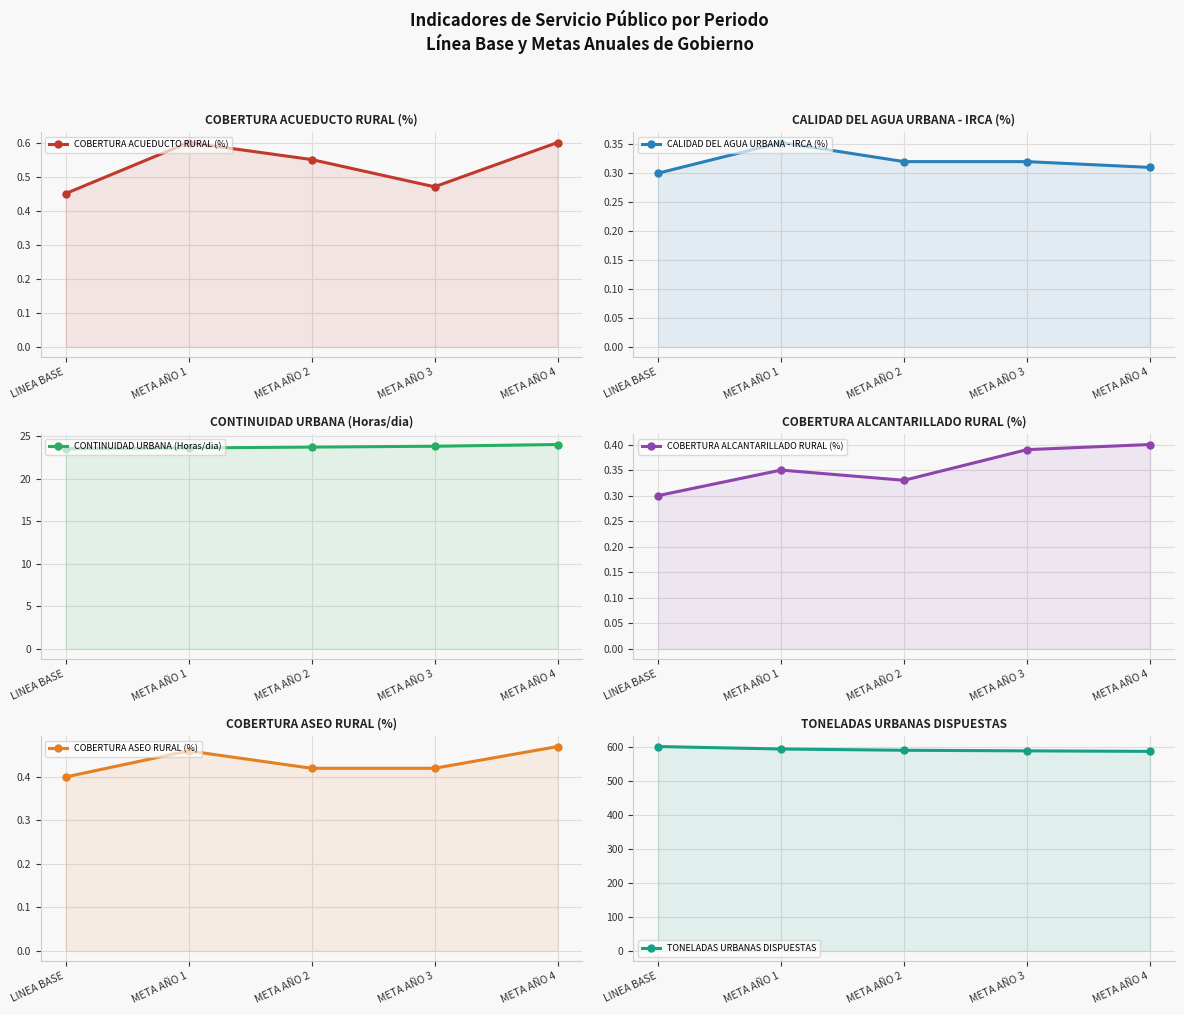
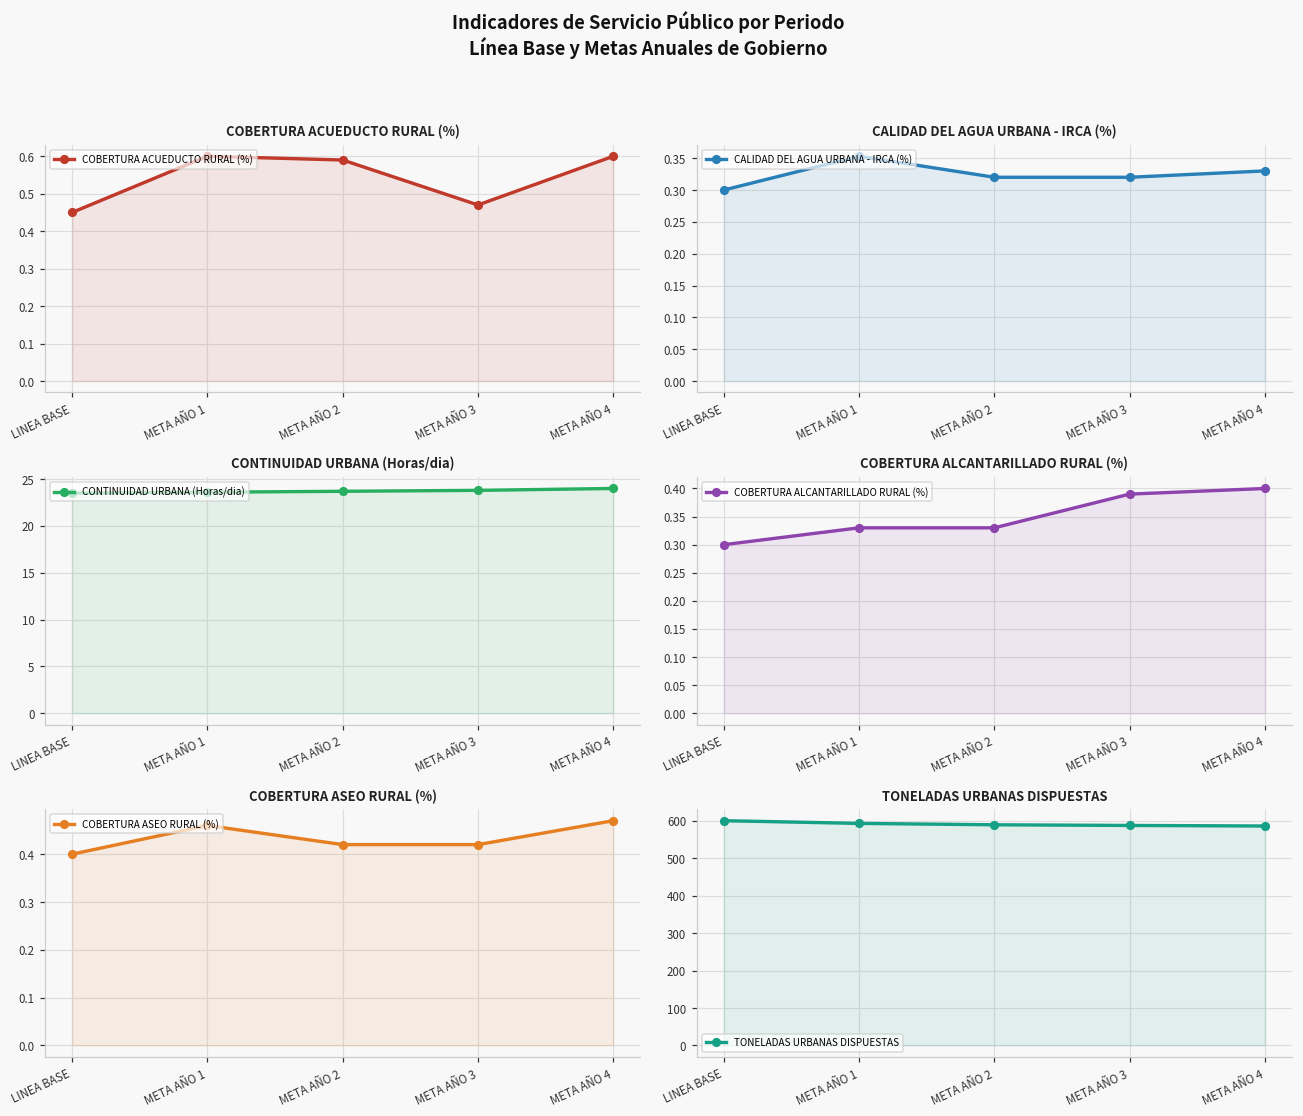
COBERTURA ACUEDUCTO RURAL (%), META AÑO 2: 0.55 -> 0.59
CALIDAD DEL AGUA URBANA - IRCA (%), META AÑO 4: 0.31 -> 0.33
COBERTURA ALCANTARILLADO RURAL (%), META AÑO 1: 0.35 -> 0.33
